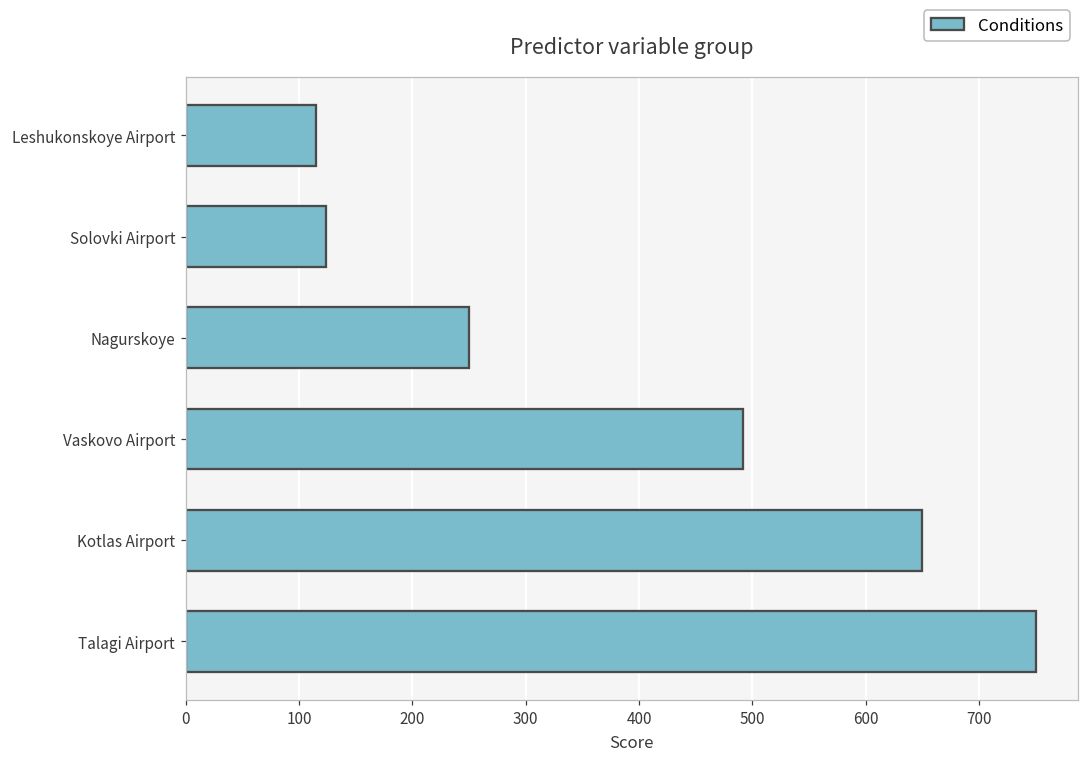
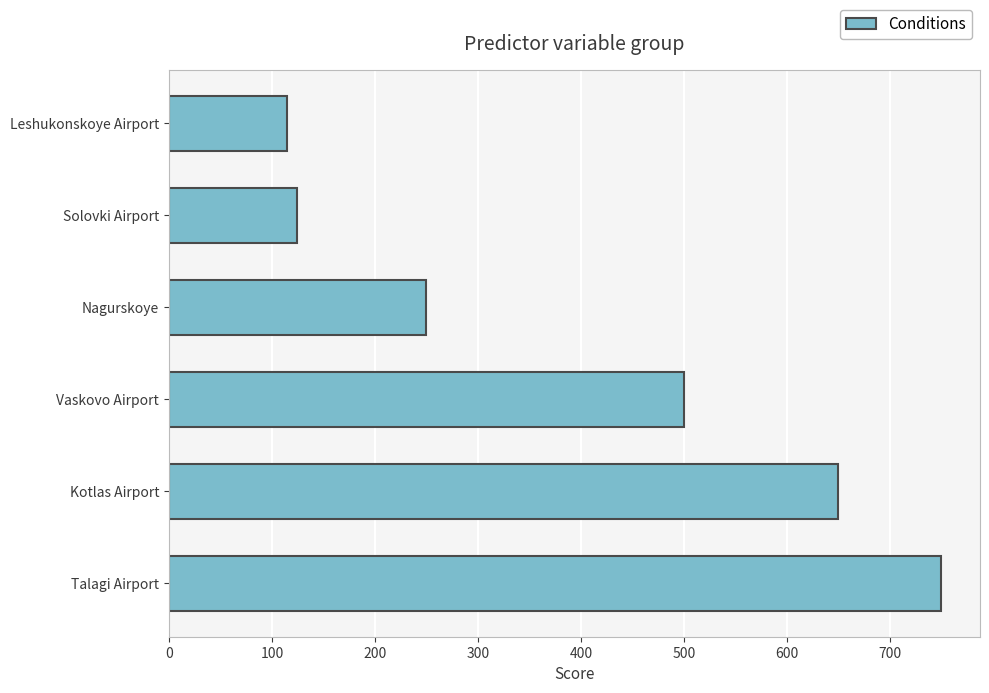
Vaskovo Airport: 492 -> 500
